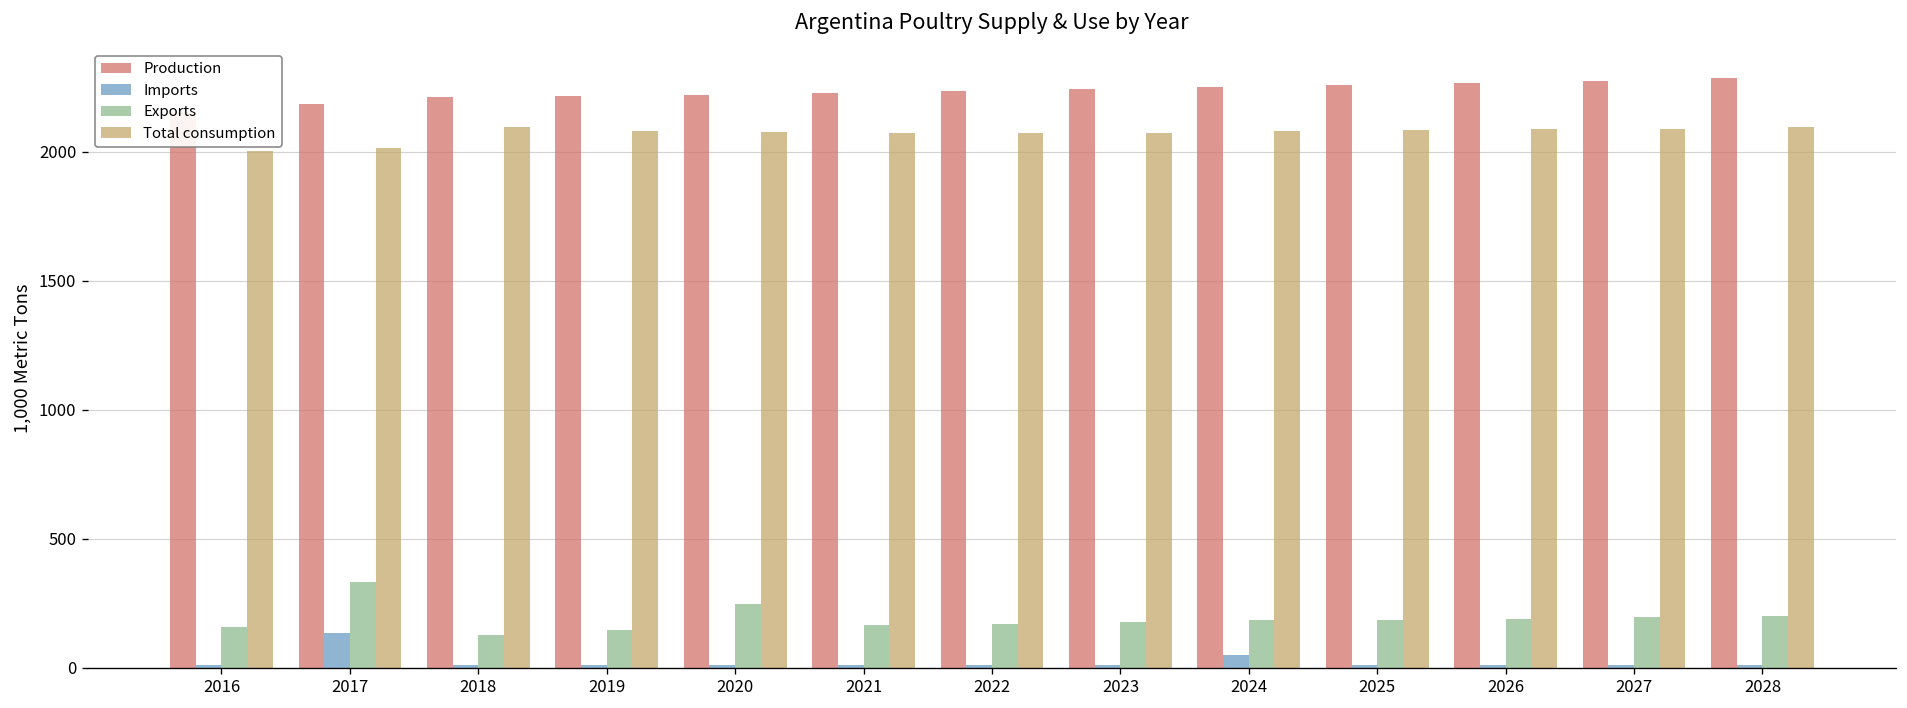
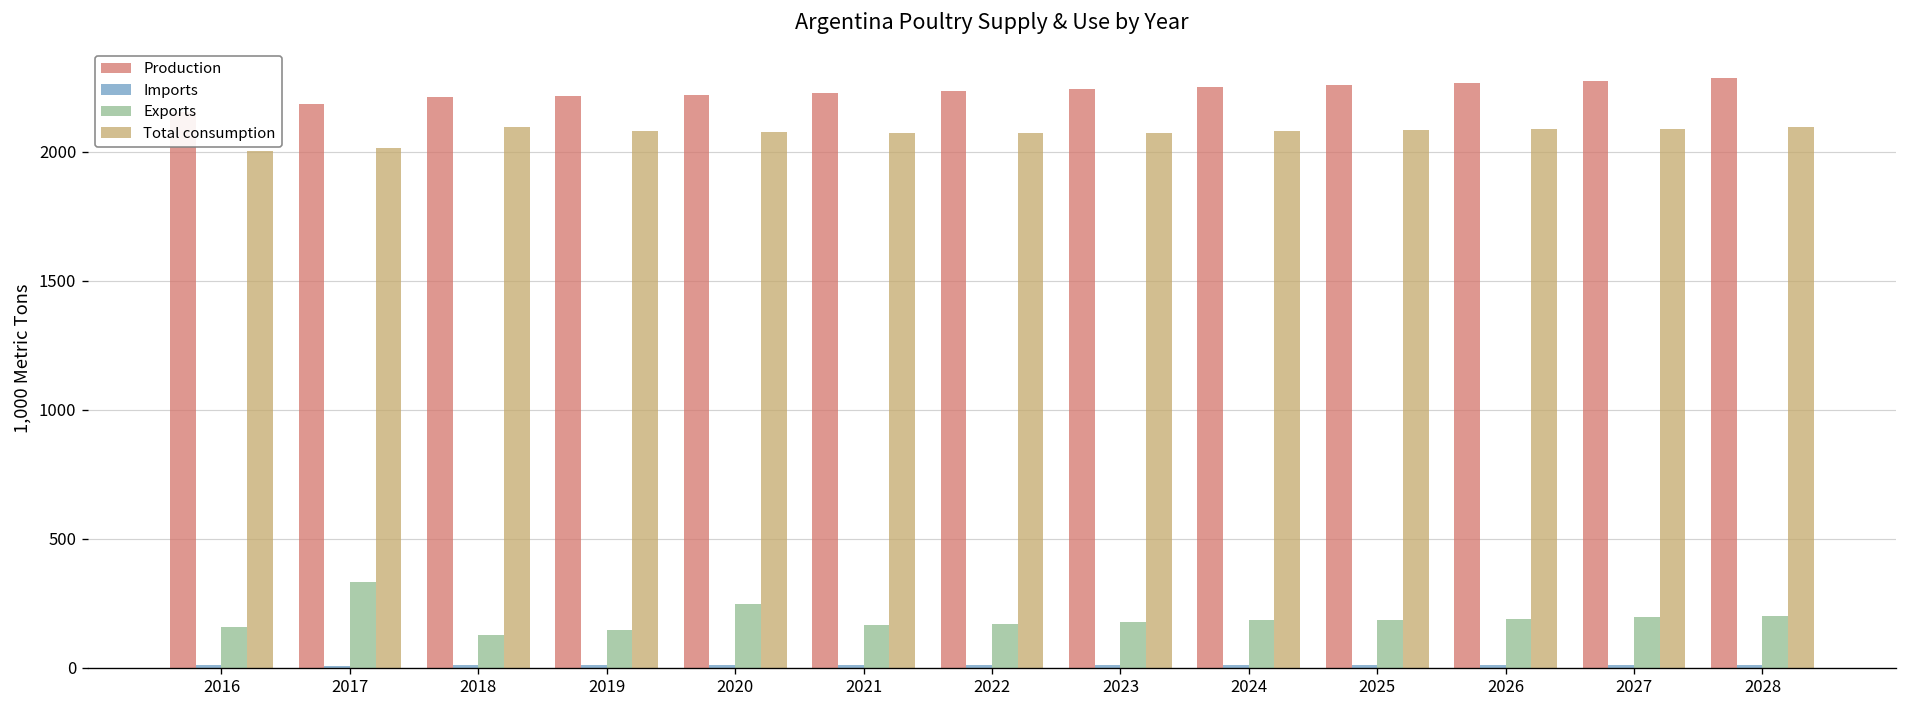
Imports, 2017: 130 -> 10
Imports, 2024: 50 -> 10
